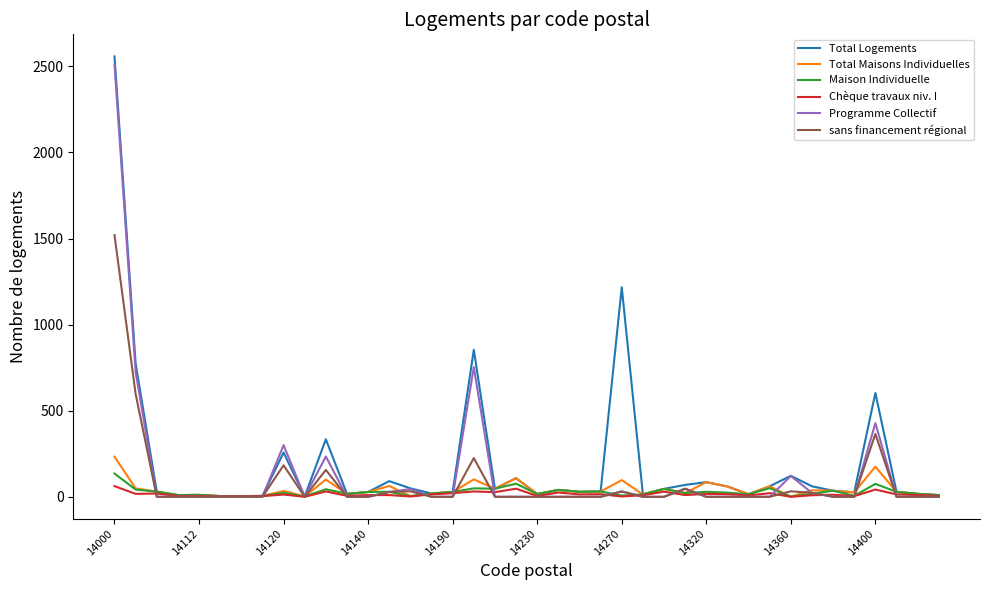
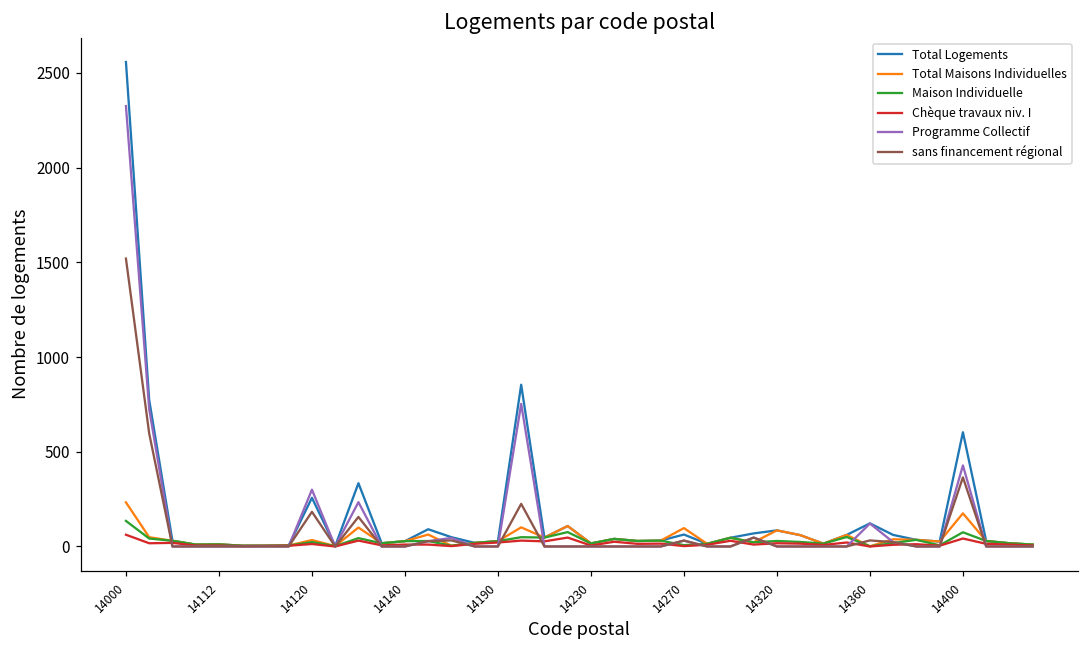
Programme Collectif, 14000: 2510 -> 2330
Total Logements, 14270: 1220 -> 60
